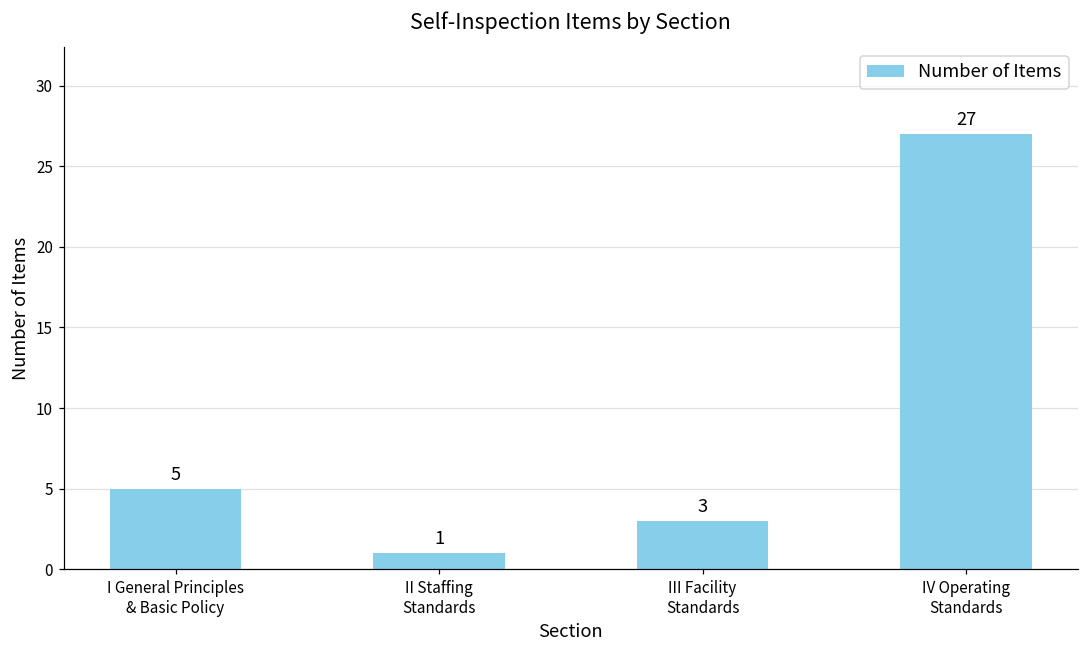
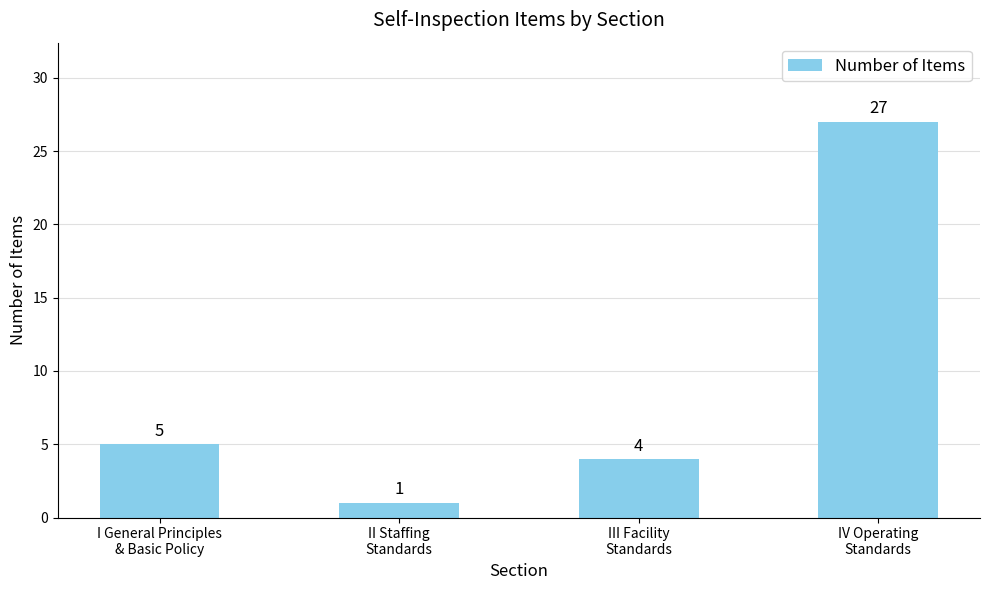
III Facility Standards: 3 -> 4
